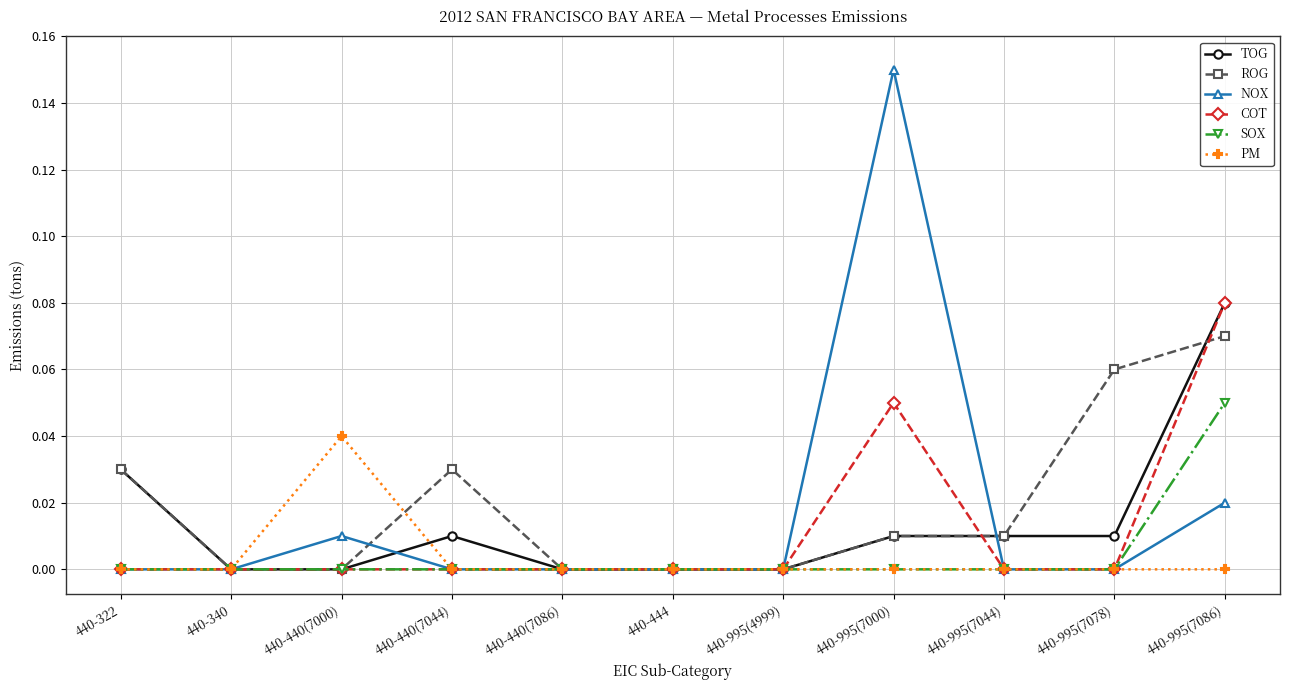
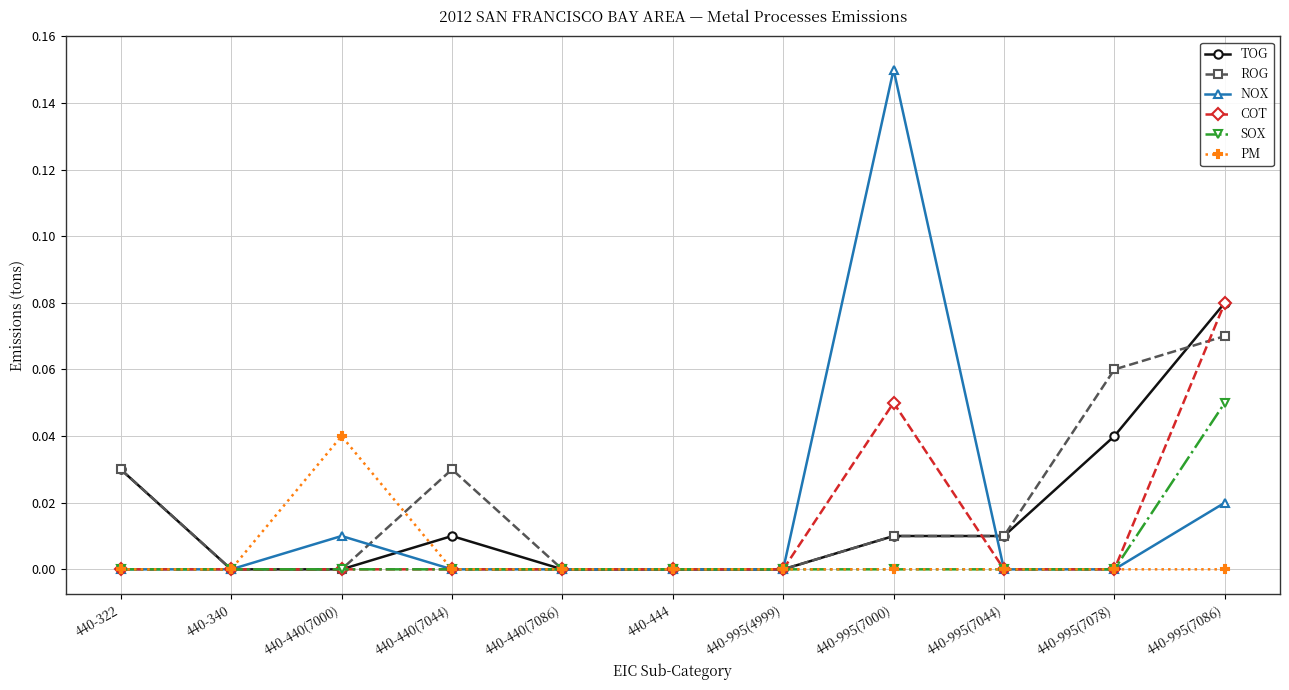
TOG, 440-995(7078): 0.01 -> 0.04
